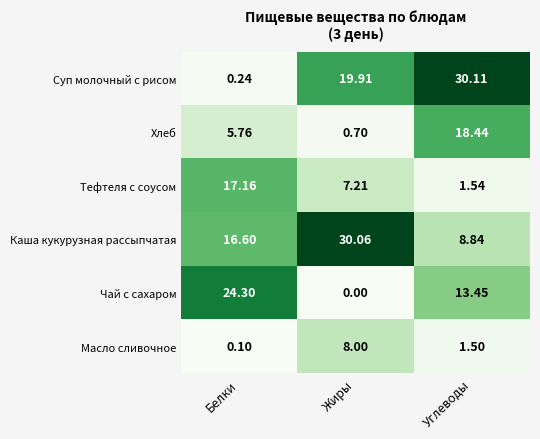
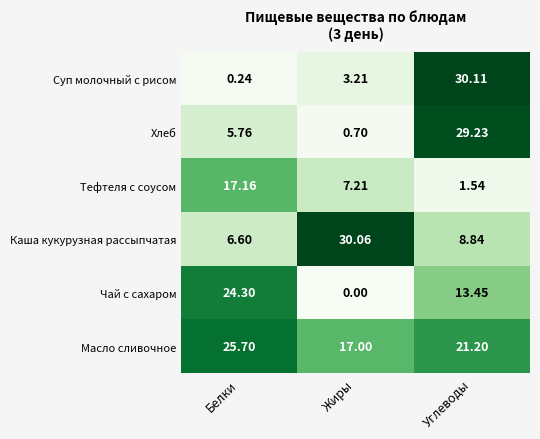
Суп молочный с рисом, Жиры: 19.91 -> 3.21
Хлеб, Углеводы: 18.44 -> 29.23
Каша кукурузная рассыпчатая, Белки: 16.60 -> 6.60
Масло сливочное, Белки: 0.10 -> 25.70
Масло сливочное, Жиры: 8.00 -> 17.00
Масло сливочное, Углеводы: 1.50 -> 21.20
